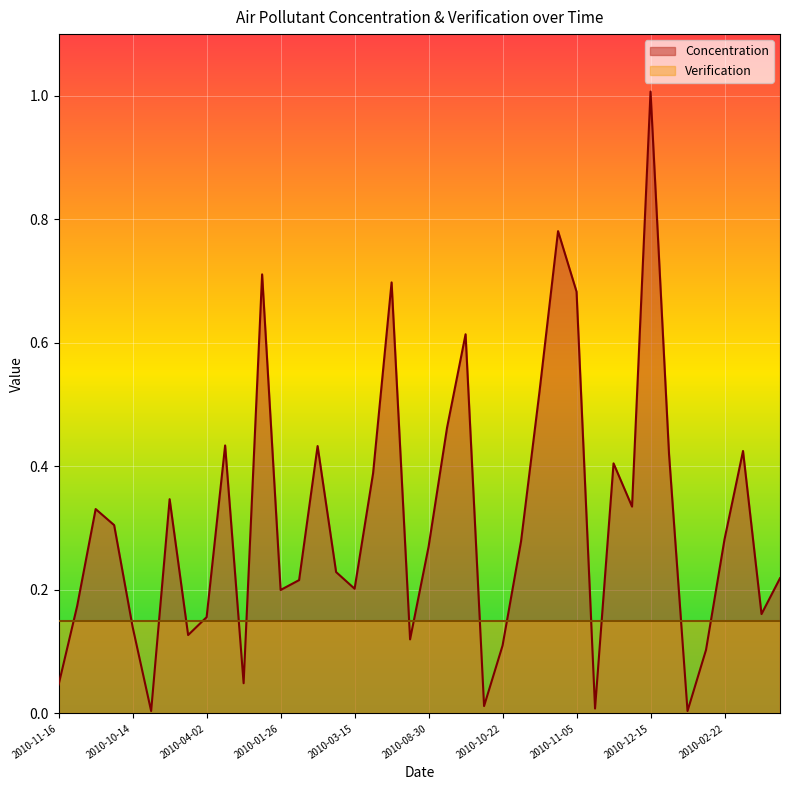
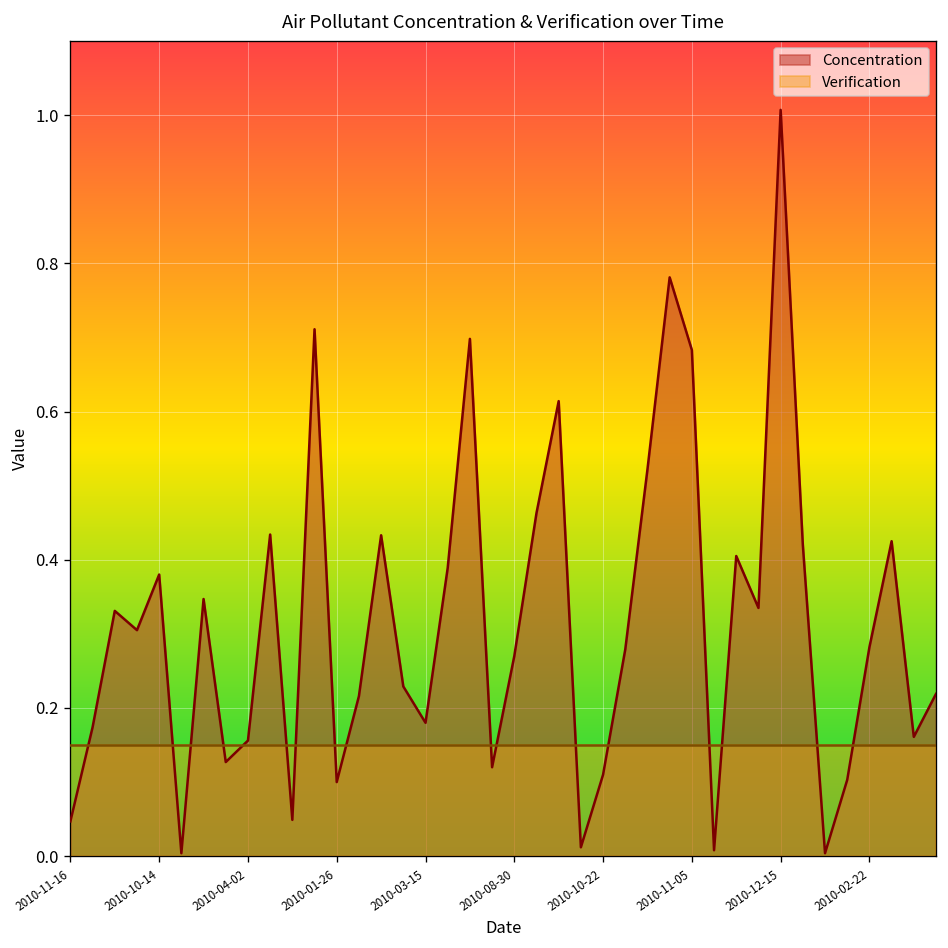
Concentration, 2010-10-14: 0.14 -> 0.38
Concentration, 2010-01-26: 0.2 -> 0.1
Concentration, 2010-03-15: 0.20 -> 0.18
